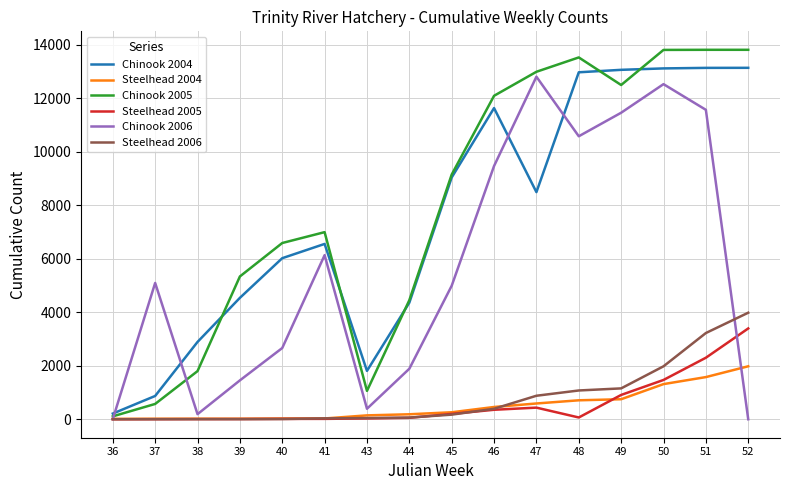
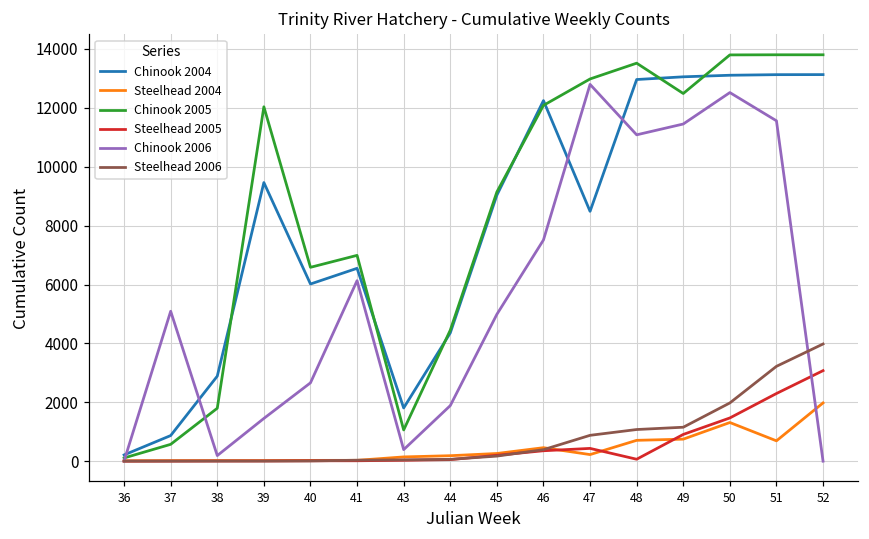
Chinook 2004, 39: 4500 -> 9500
Chinook 2005, 39: 5300 -> 12000
Chinook 2004, 46: 11600 -> 12200
Chinook 2006, 46: 9500 -> 7500
Steelhead 2004, 47: 600 -> 200
Chinook 2006, 48: 10600 -> 11100
Steelhead 2004, 51: 1600 -> 700
Steelhead 2005, 52: 3400 -> 3100
